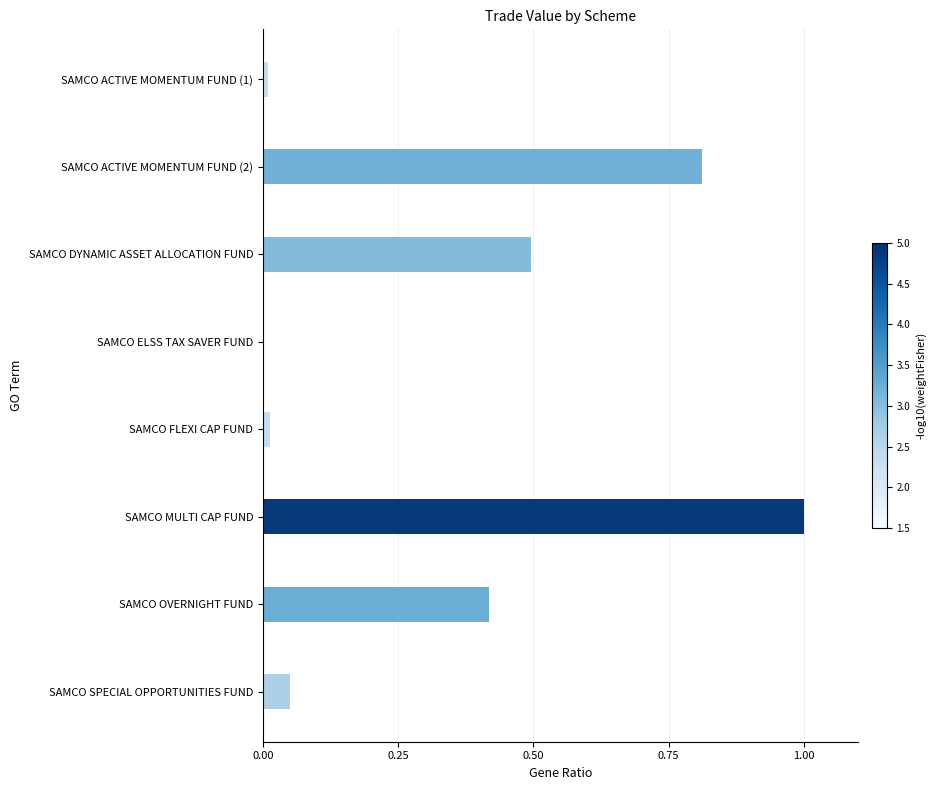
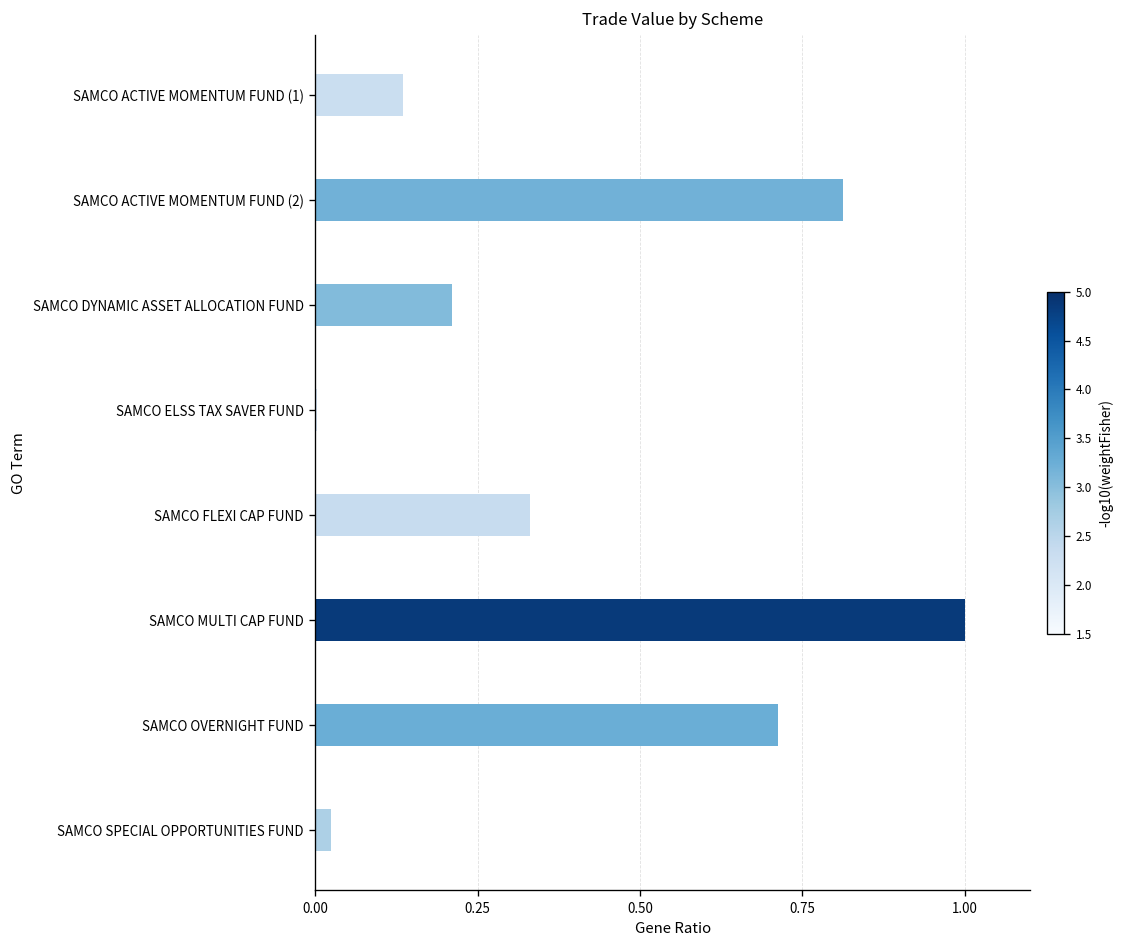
SAMCO ACTIVE MOMENTUM FUND (1): 0.01 -> 0.13
SAMCO DYNAMIC ASSET ALLOCATION FUND: 0.49 -> 0.21
SAMCO FLEXI CAP FUND: 0.01 -> 0.33
SAMCO OVERNIGHT FUND: 0.42 -> 0.71
SAMCO SPECIAL OPPORTUNITIES FUND: 0.05 -> 0.02
